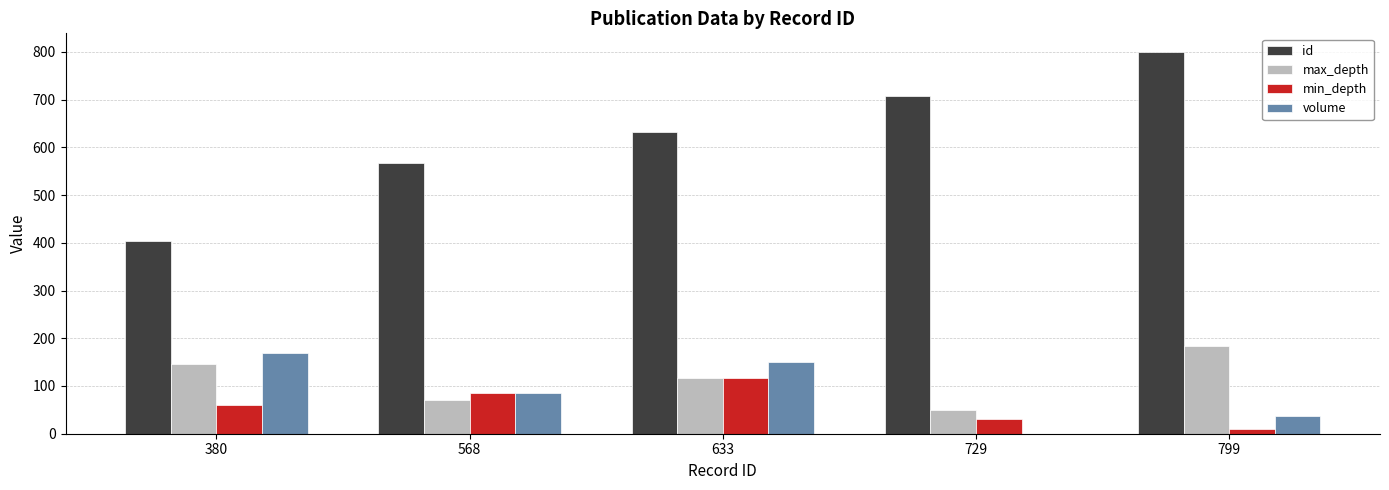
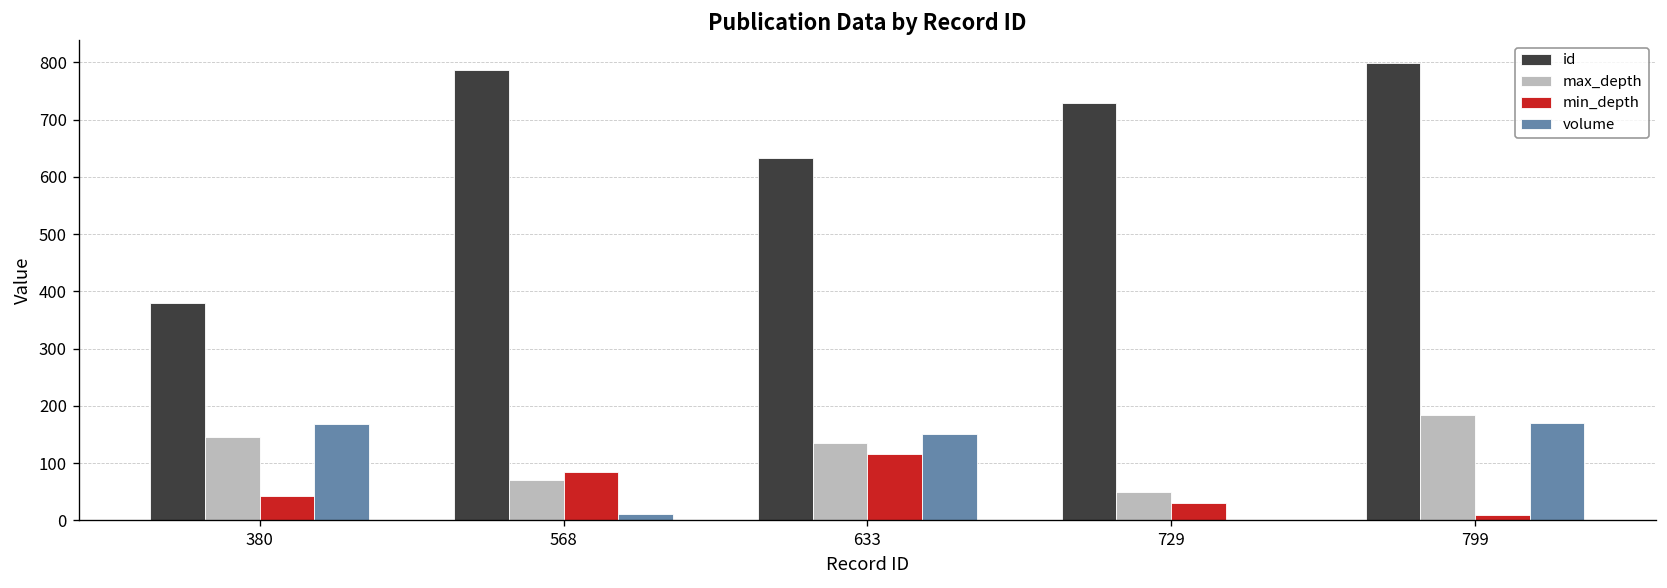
id, 380: 400 -> 380
min_depth, 380: 60 -> 40
id, 568: 570 -> 790
volume, 568: 90 -> 10
max_depth, 633: 120 -> 140
id, 729: 710 -> 730
volume, 799: 40 -> 170
